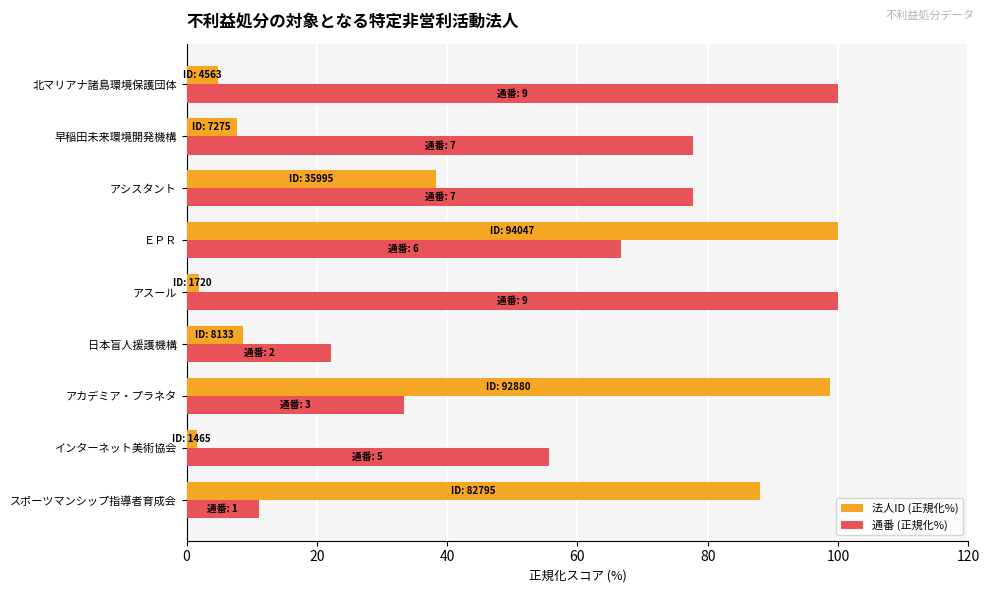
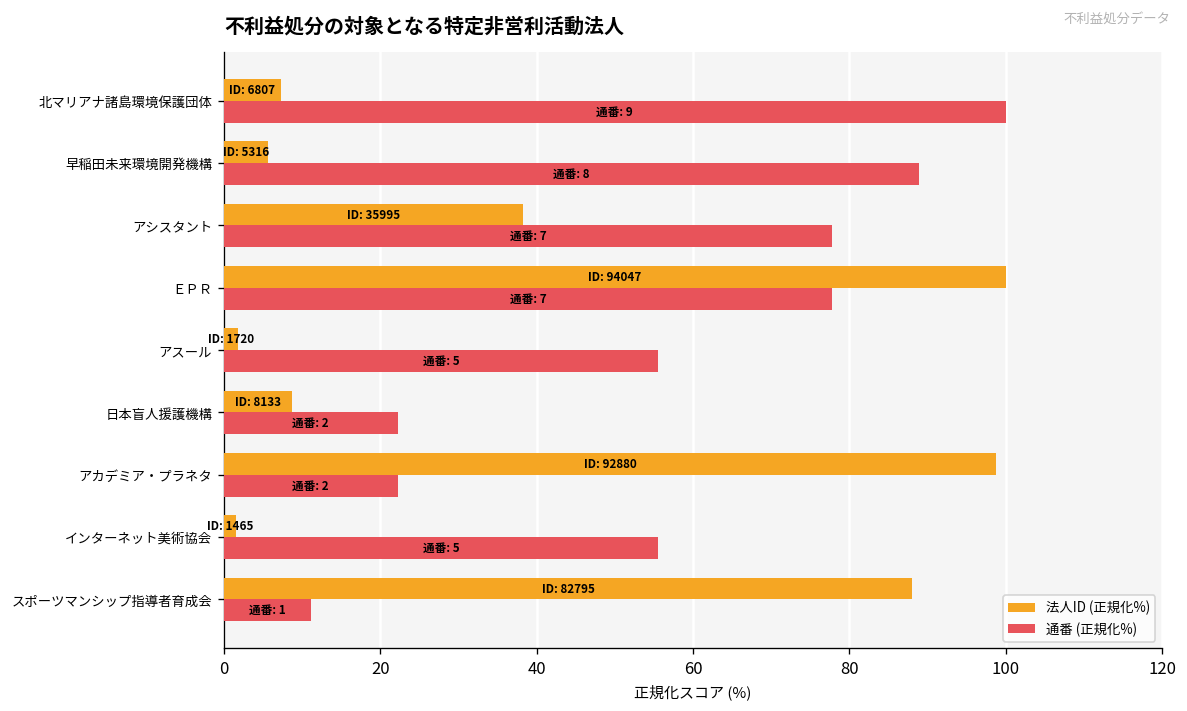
法人ID (正規化%), 北マリアナ諸島環境保護団体: 4563 -> 6807
法人ID (正規化%), 早稲田未来環境開発機構: 7275 -> 5316
通番 (正規化%), 早稲田未来環境開発機構: 7 -> 8
通番 (正規化%), ＥＰＲ: 6 -> 7
通番 (正規化%), アスール: 9 -> 5
通番 (正規化%), アカデミア・プラネタ: 3 -> 2
